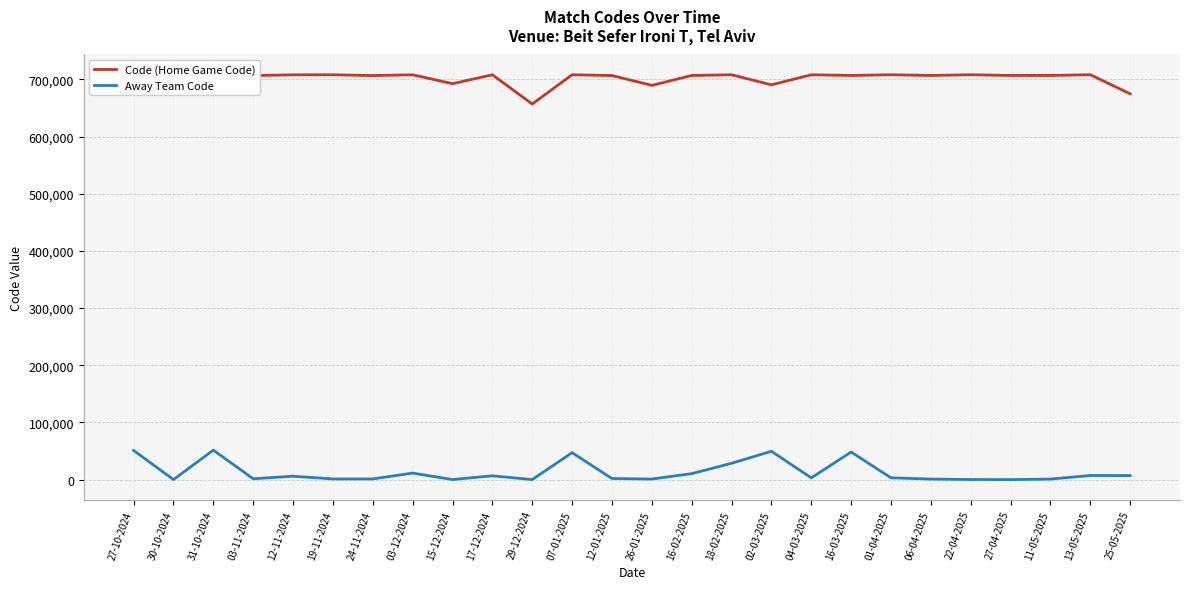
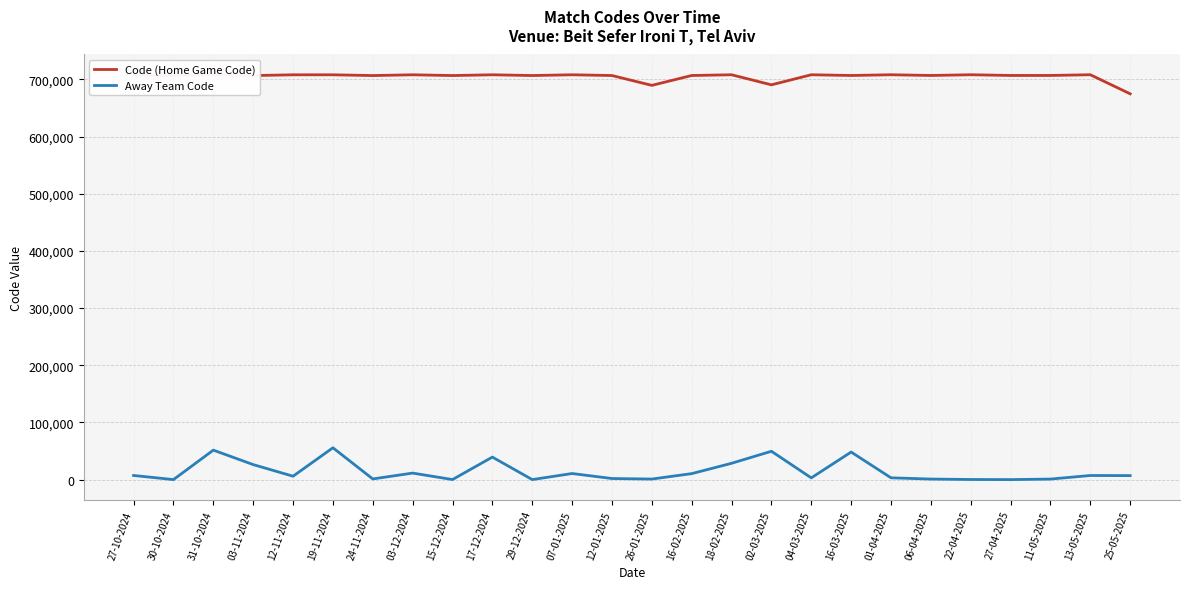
Away Team Code, 27-10-2024: 50,000 -> 10,000
Away Team Code, 03-11-2024: 0 -> 30,000
Away Team Code, 19-11-2024: 0 -> 60,000
Code (Home Game Code), 15-12-2024: 690,000 -> 710,000
Away Team Code, 17-12-2024: 10,000 -> 40,000
Code (Home Game Code), 29-12-2024: 660,000 -> 710,000
Away Team Code, 07-01-2025: 50,000 -> 10,000
